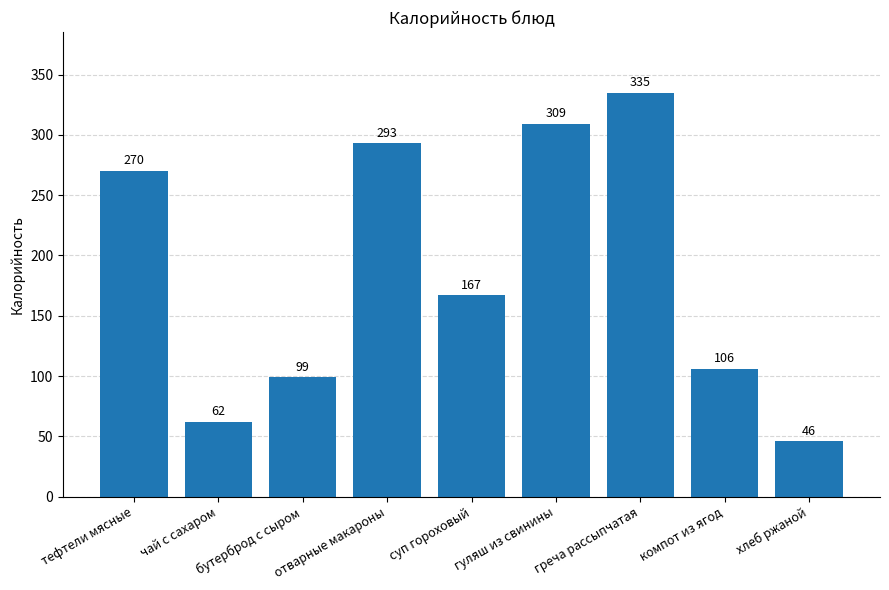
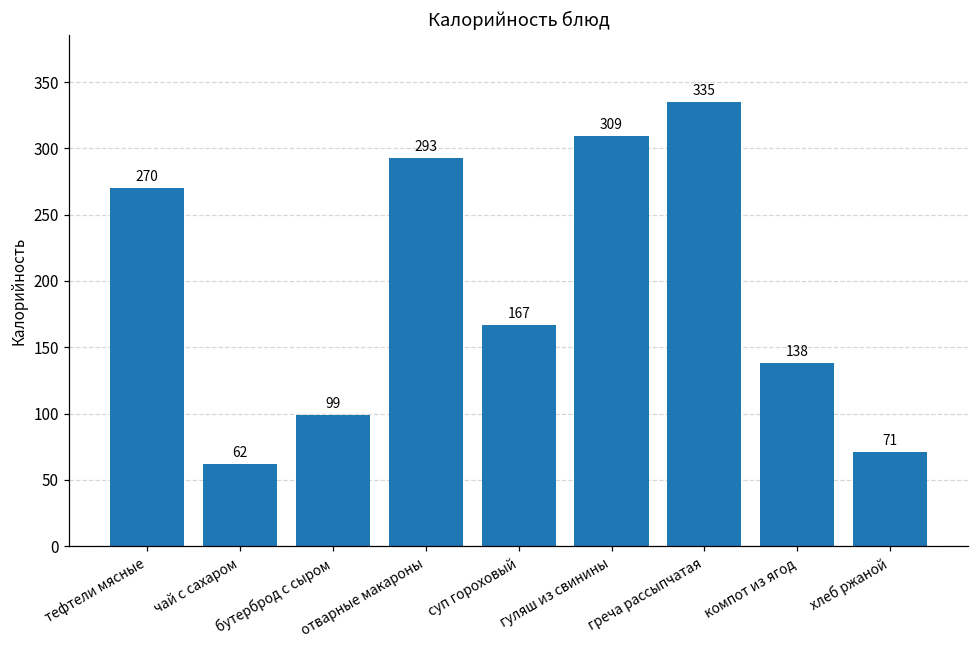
компот из ягод: 106 -> 138
хлеб ржаной: 46 -> 71
